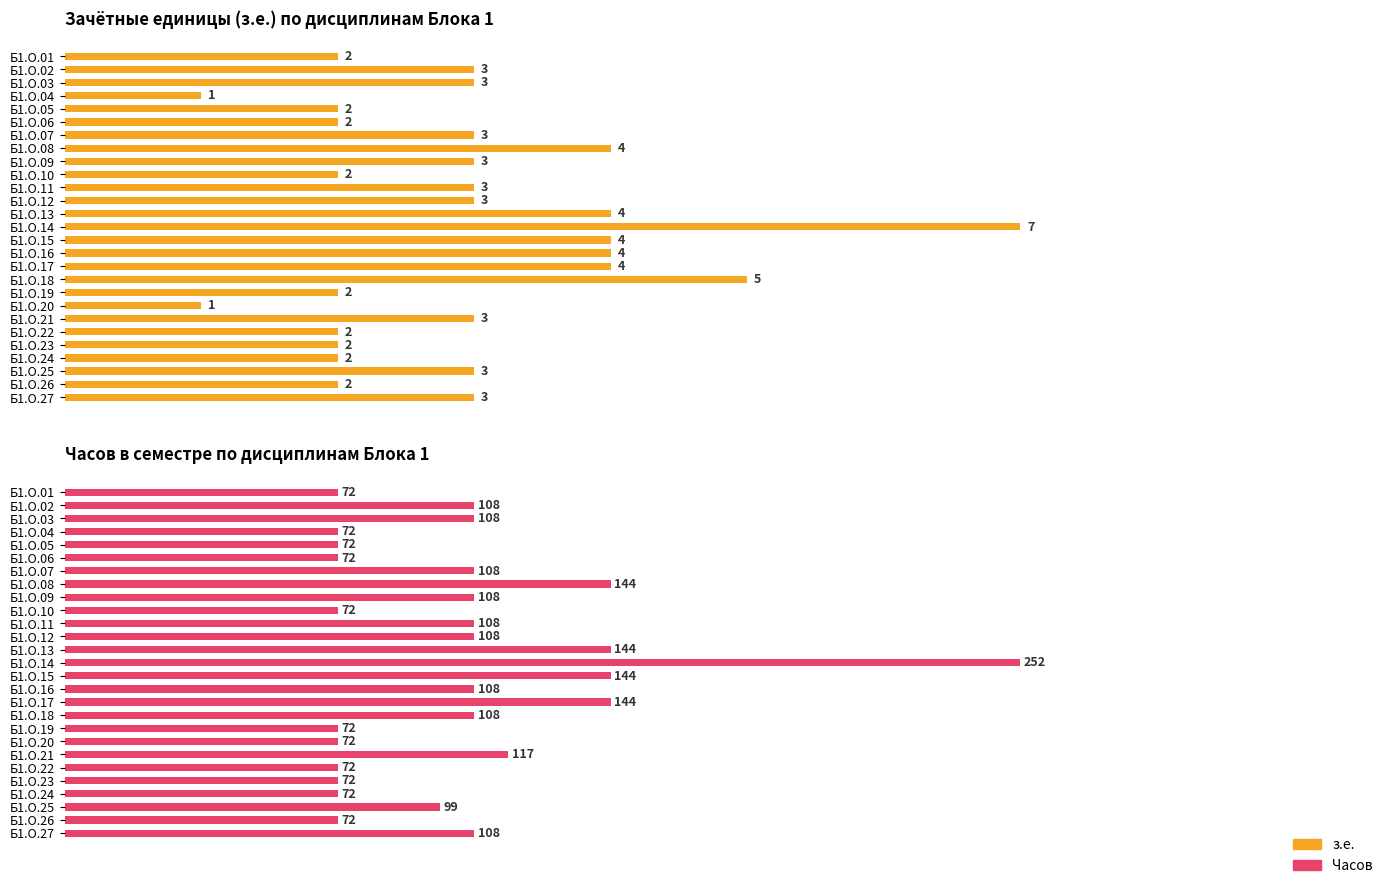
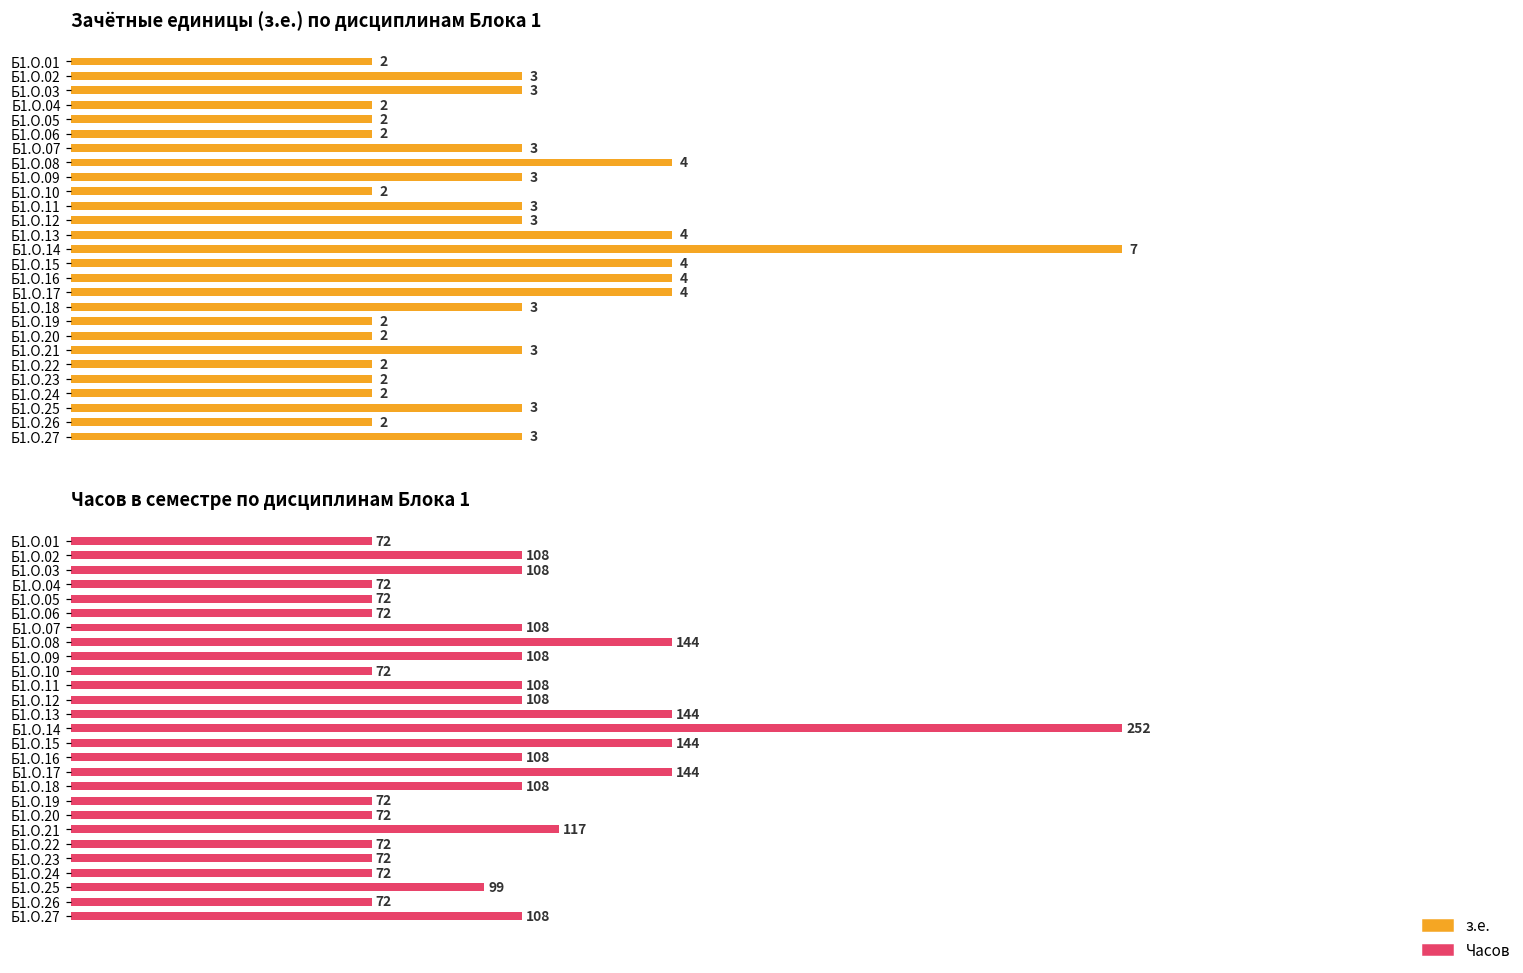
Зачётные единицы (з.е.) по дисциплинам Блока 1, Б1.О.04: 1 -> 2
Зачётные единицы (з.е.) по дисциплинам Блока 1, Б1.О.18: 5 -> 3
Зачётные единицы (з.е.) по дисциплинам Блока 1, Б1.О.20: 1 -> 2
